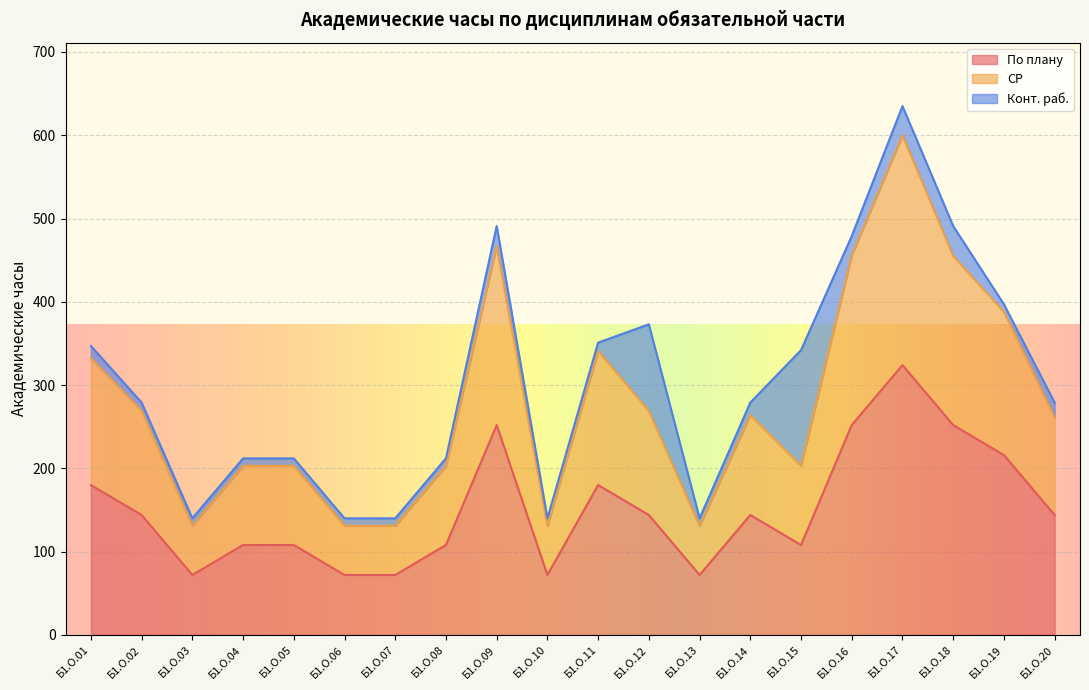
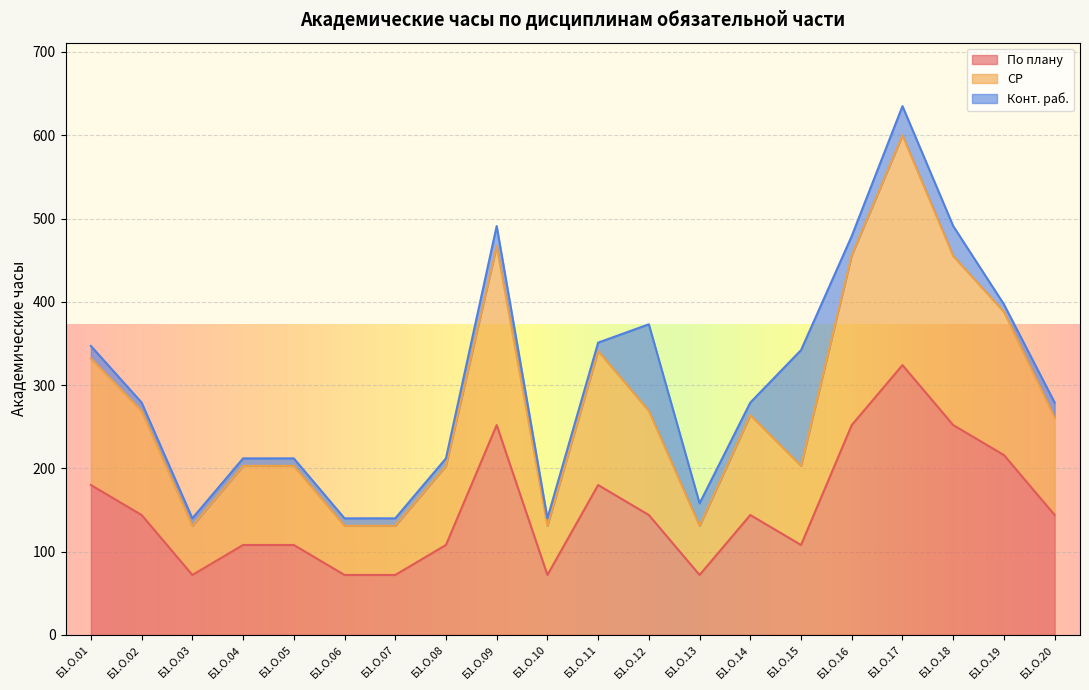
Конт. раб., Б1.О.13: 10 -> 30
